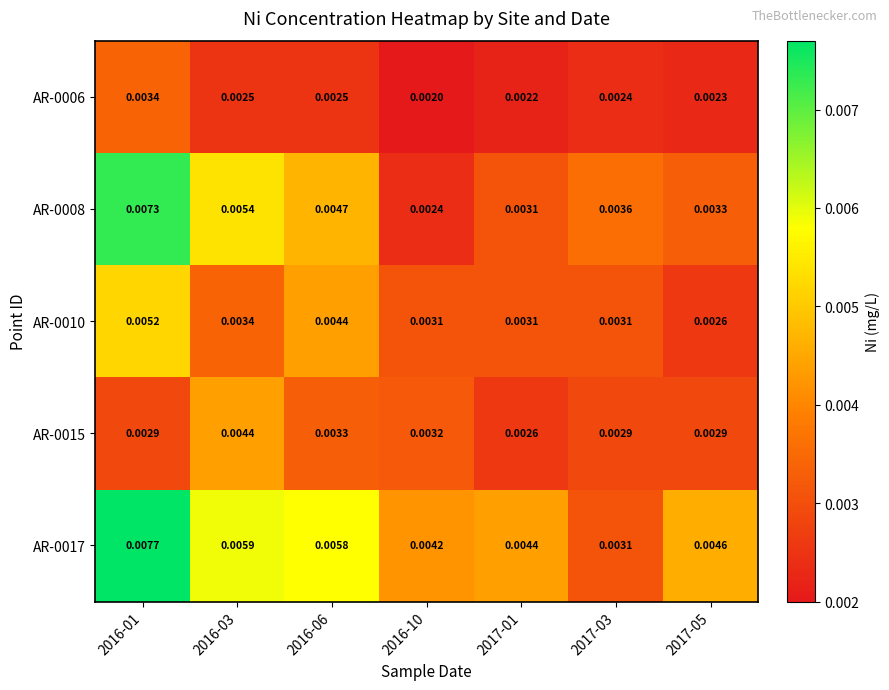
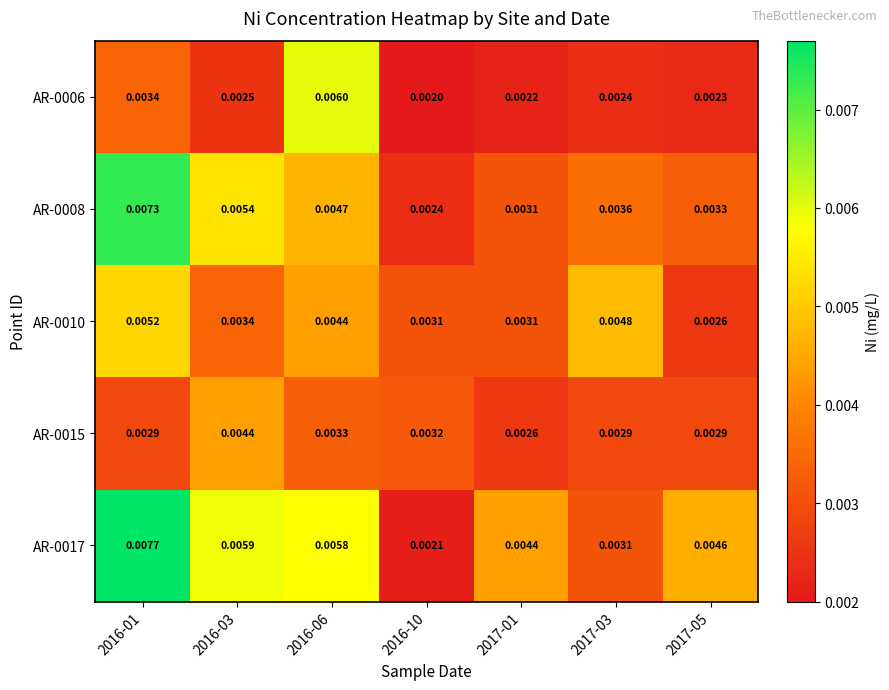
AR-0006, 2016-06: 0.0025 -> 0.0060
AR-0010, 2017-03: 0.0031 -> 0.0048
AR-0017, 2016-10: 0.0042 -> 0.0021
